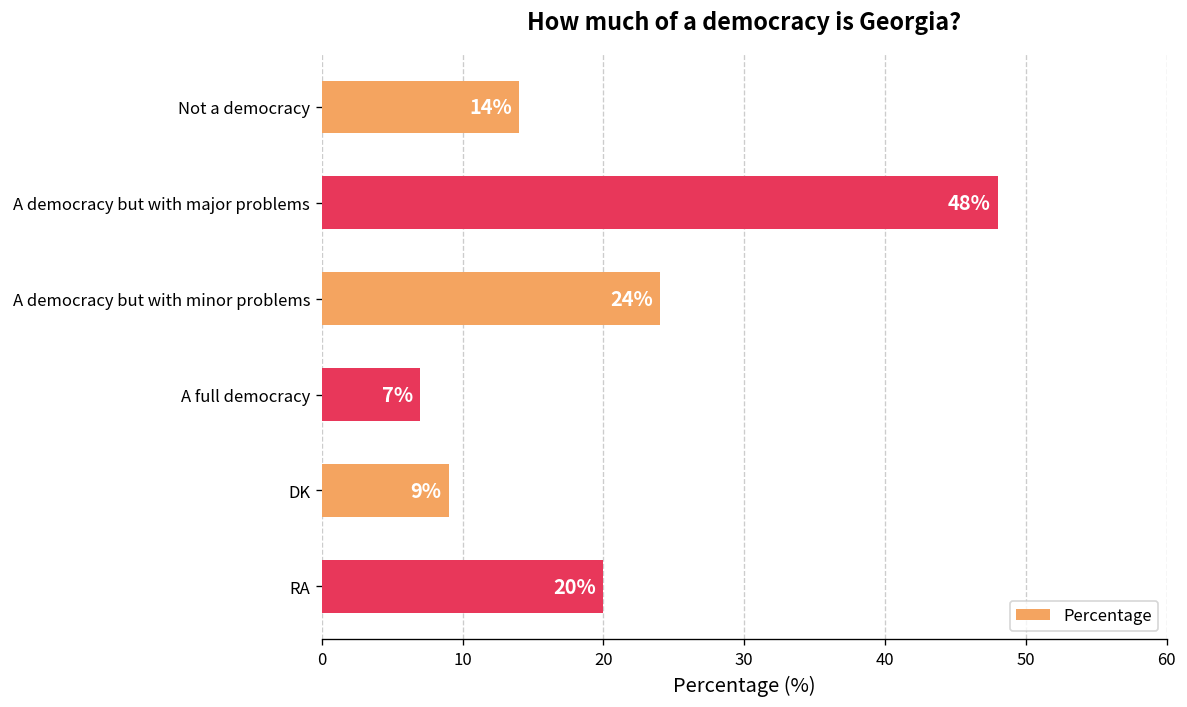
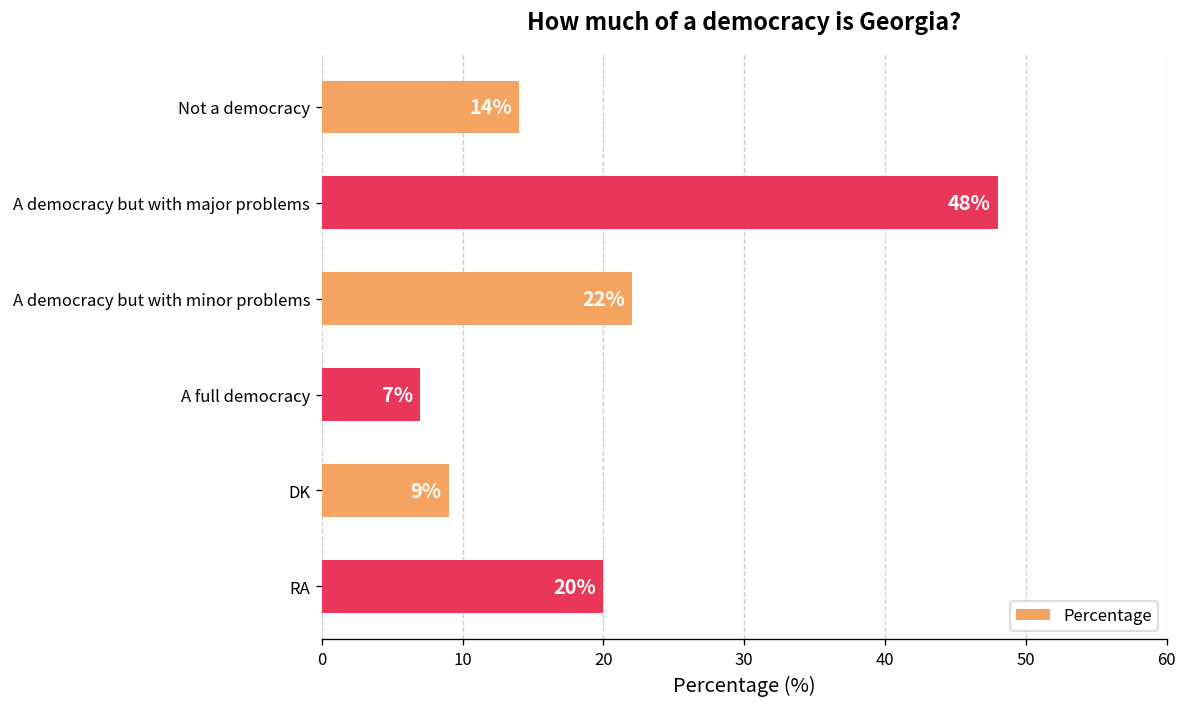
A democracy but with minor problems: 24% -> 22%
